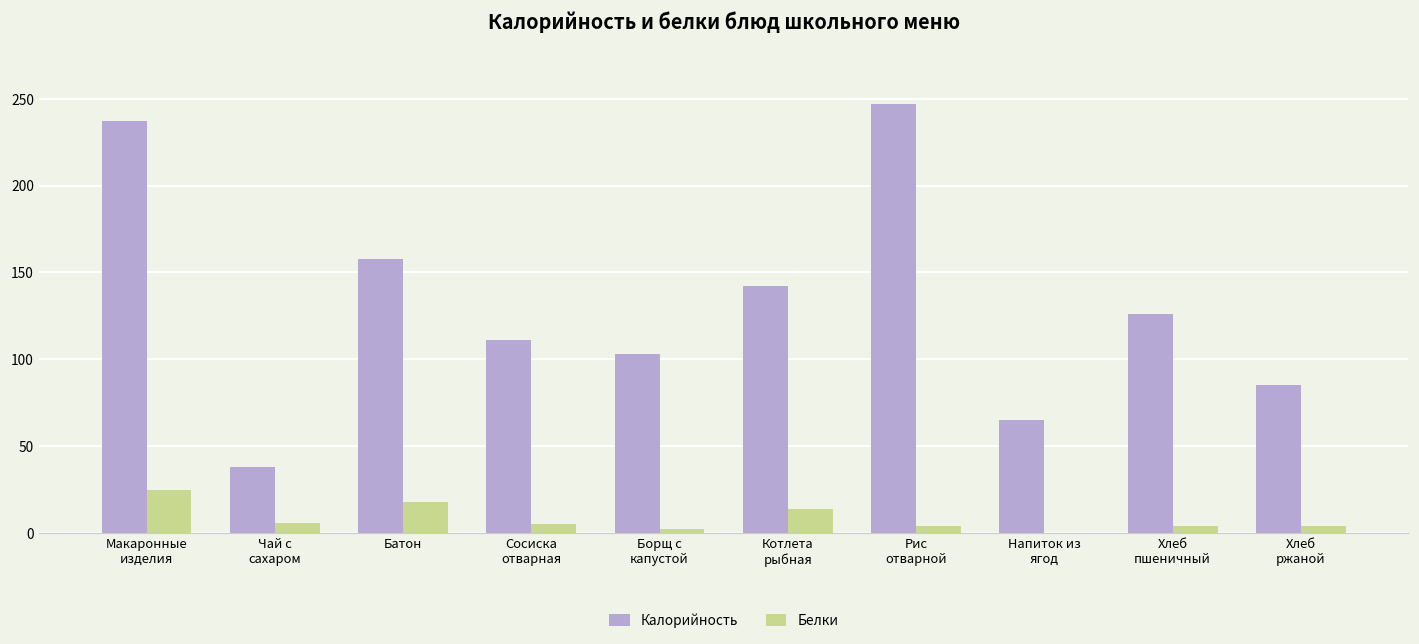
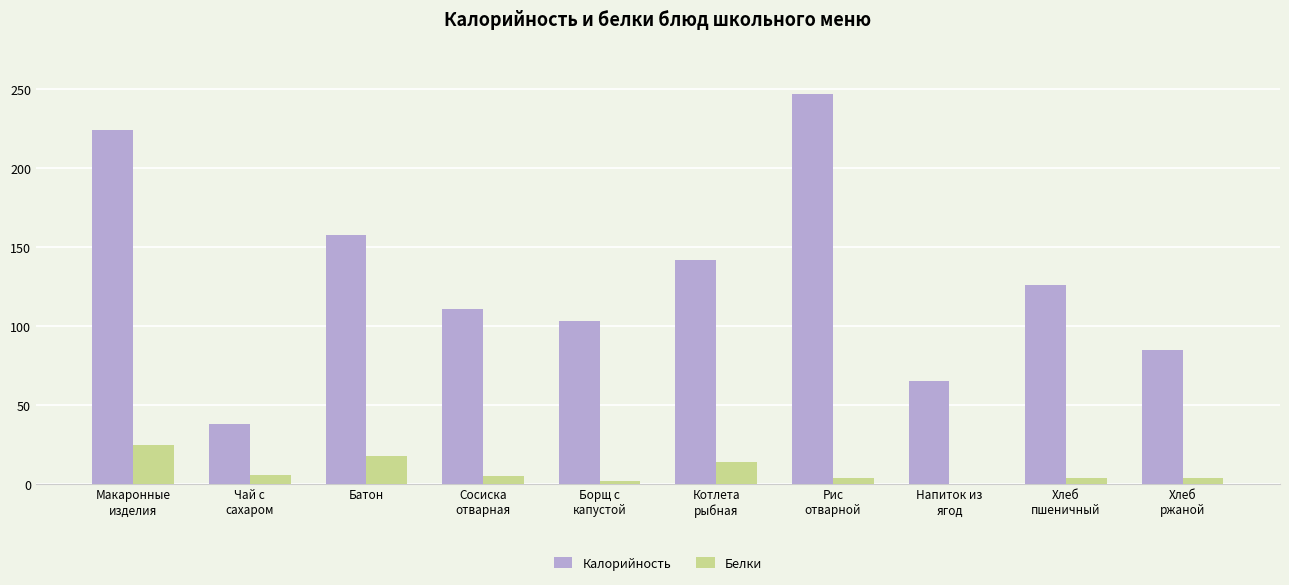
Калорийность, Макаронные изделия: 237 -> 224
